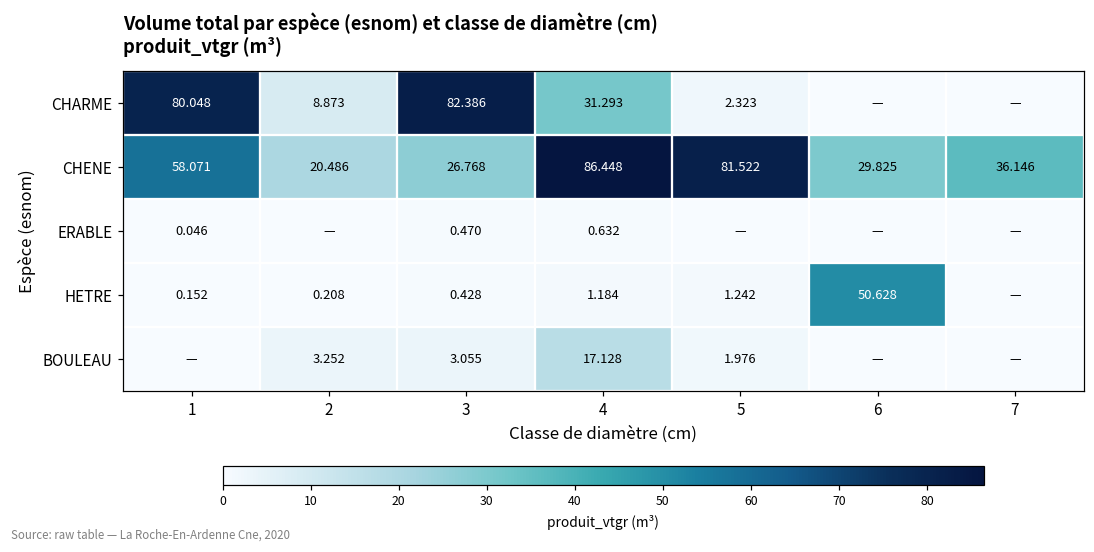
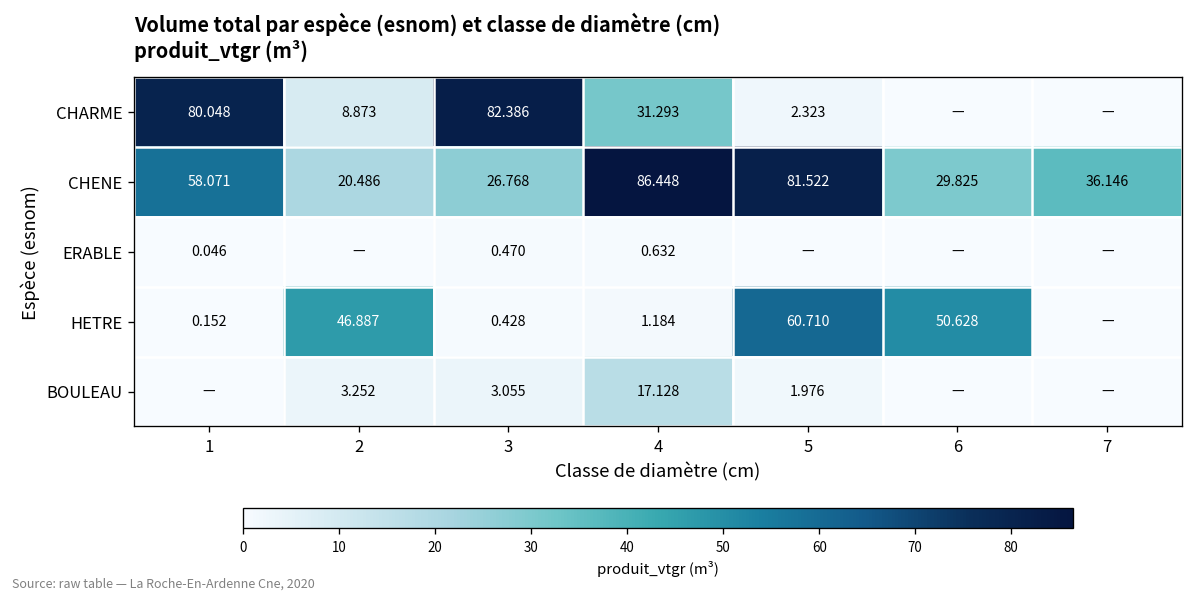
HETRE, 2: 0.208 -> 46.887
HETRE, 5: 1.242 -> 60.710
